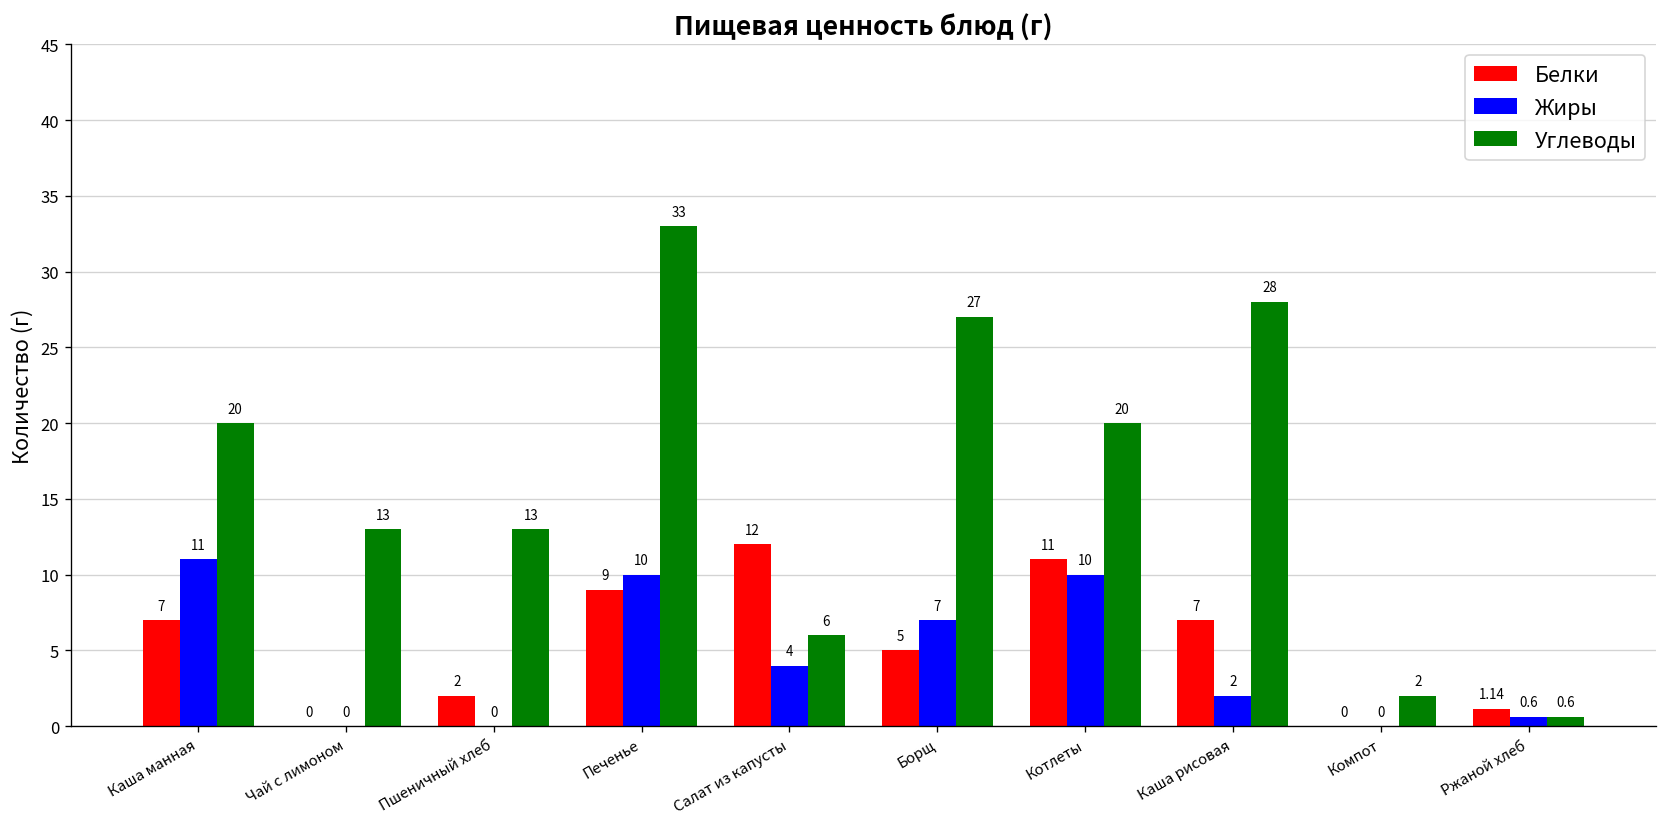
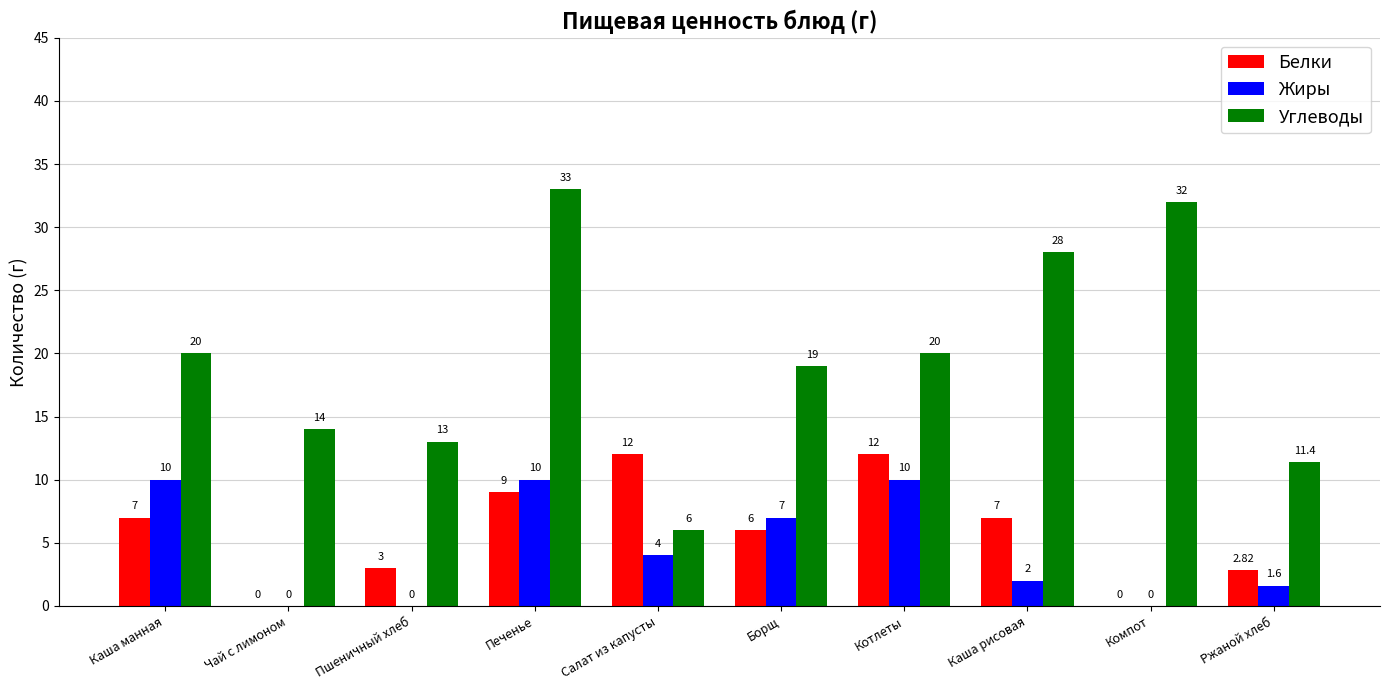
Жиры, Каша манная: 11 -> 10
Углеводы, Чай с лимоном: 13 -> 14
Белки, Пшеничный хлеб: 2 -> 3
Белки, Борщ: 5 -> 6
Углеводы, Борщ: 27 -> 19
Белки, Котлеты: 11 -> 12
Углеводы, Компот: 2 -> 32
Белки, Ржаной хлеб: 1.14 -> 2.82
Жиры, Ржаной хлеб: 0.6 -> 1.6
Углеводы, Ржаной хлеб: 0.6 -> 11.4
